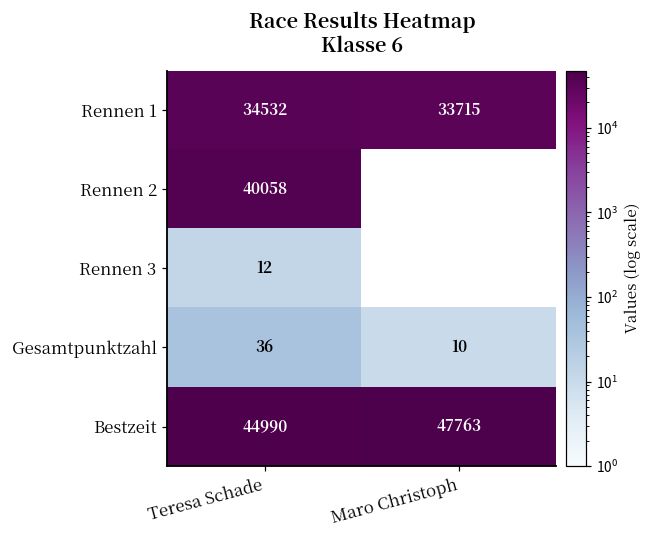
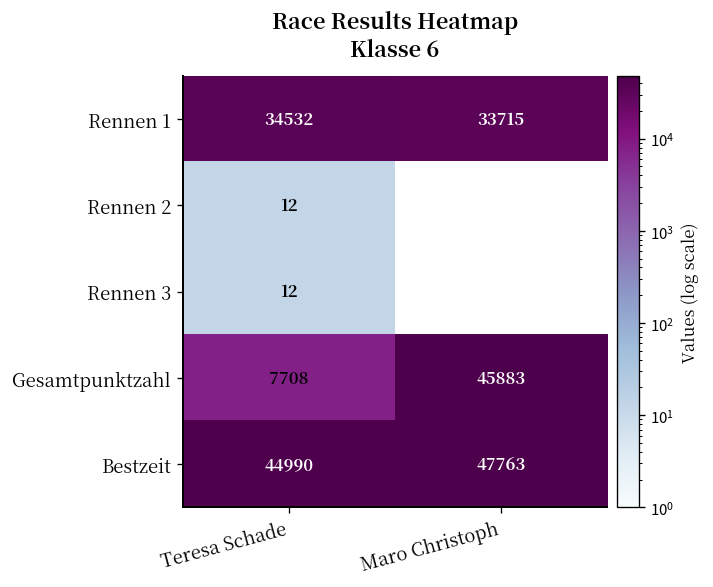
Rennen 2, Teresa Schade: 40058 -> 12
Gesamtpunktzahl, Teresa Schade: 36 -> 7708
Gesamtpunktzahl, Maro Christoph: 10 -> 45883
